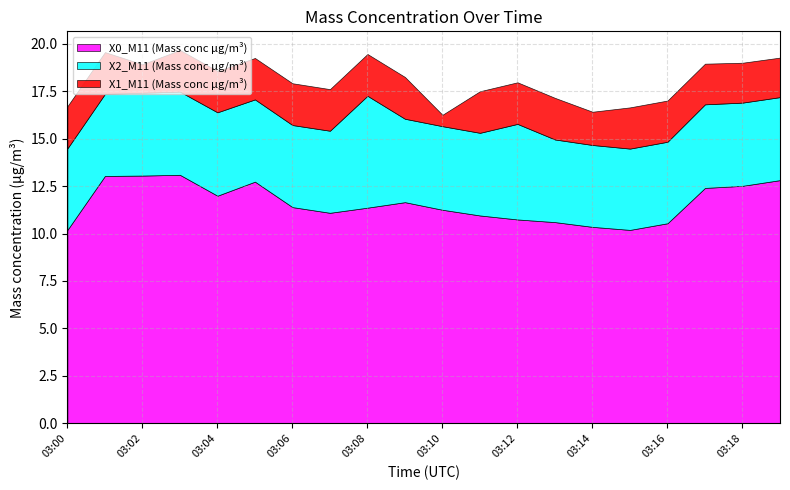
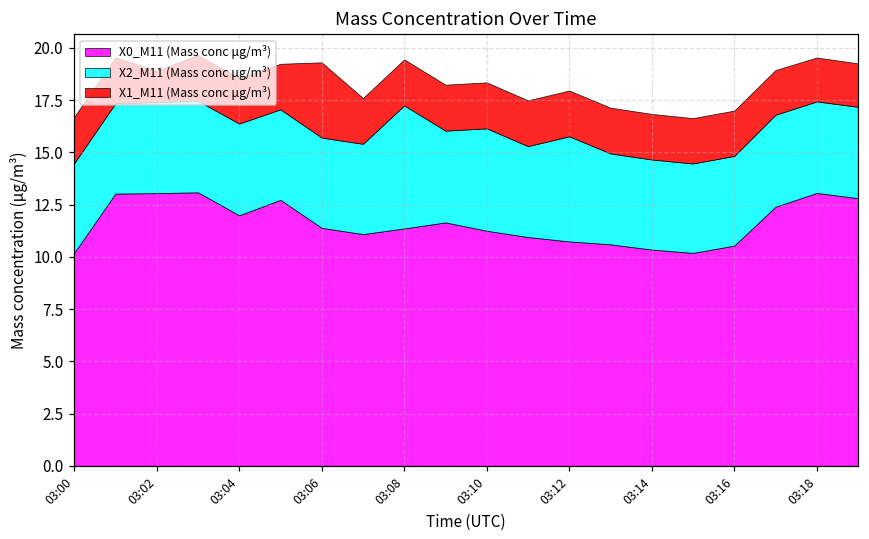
X1_M11 (Mass conc μg/m³), 03:06: 2.2 -> 3.6
X2_M11 (Mass conc μg/m³), 03:10: 4.4 -> 4.9
X1_M11 (Mass conc μg/m³), 03:10: 0.6 -> 2.2
X1_M11 (Mass conc μg/m³), 03:14: 1.8 -> 2.2
X0_M11 (Mass conc μg/m³), 03:18: 12.5 -> 13.1
